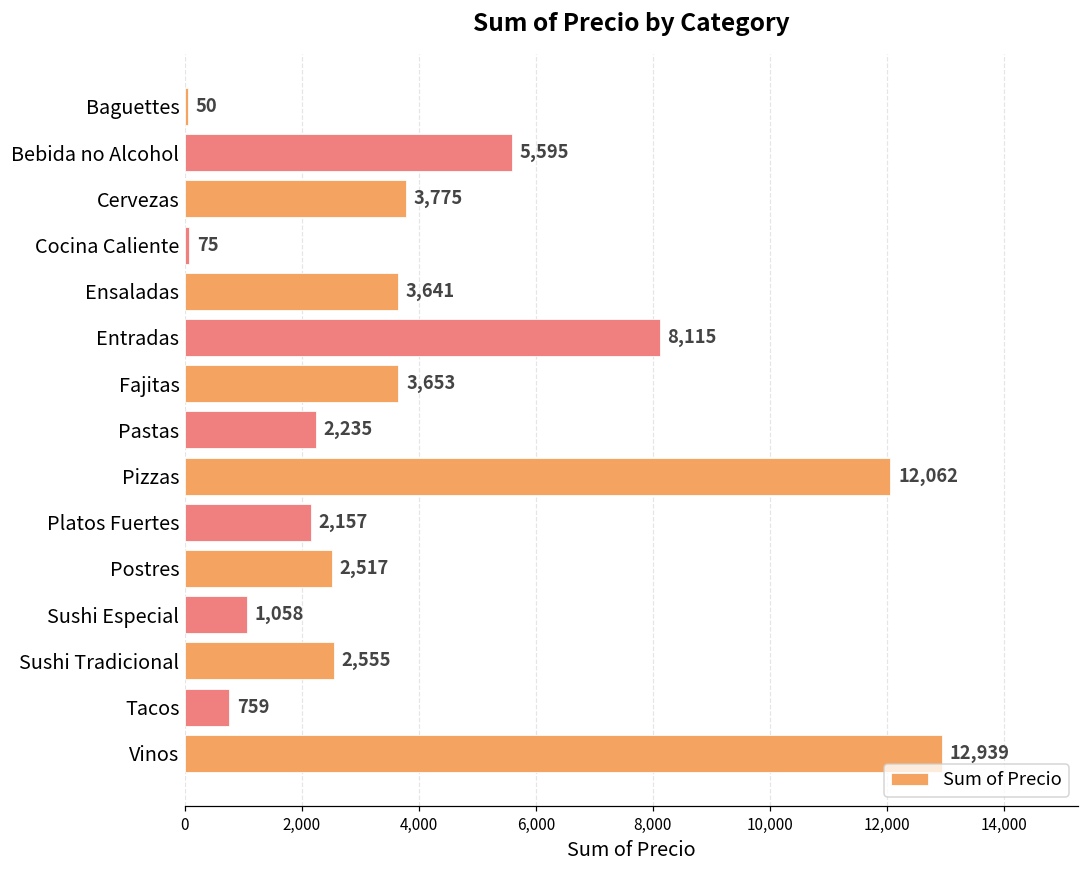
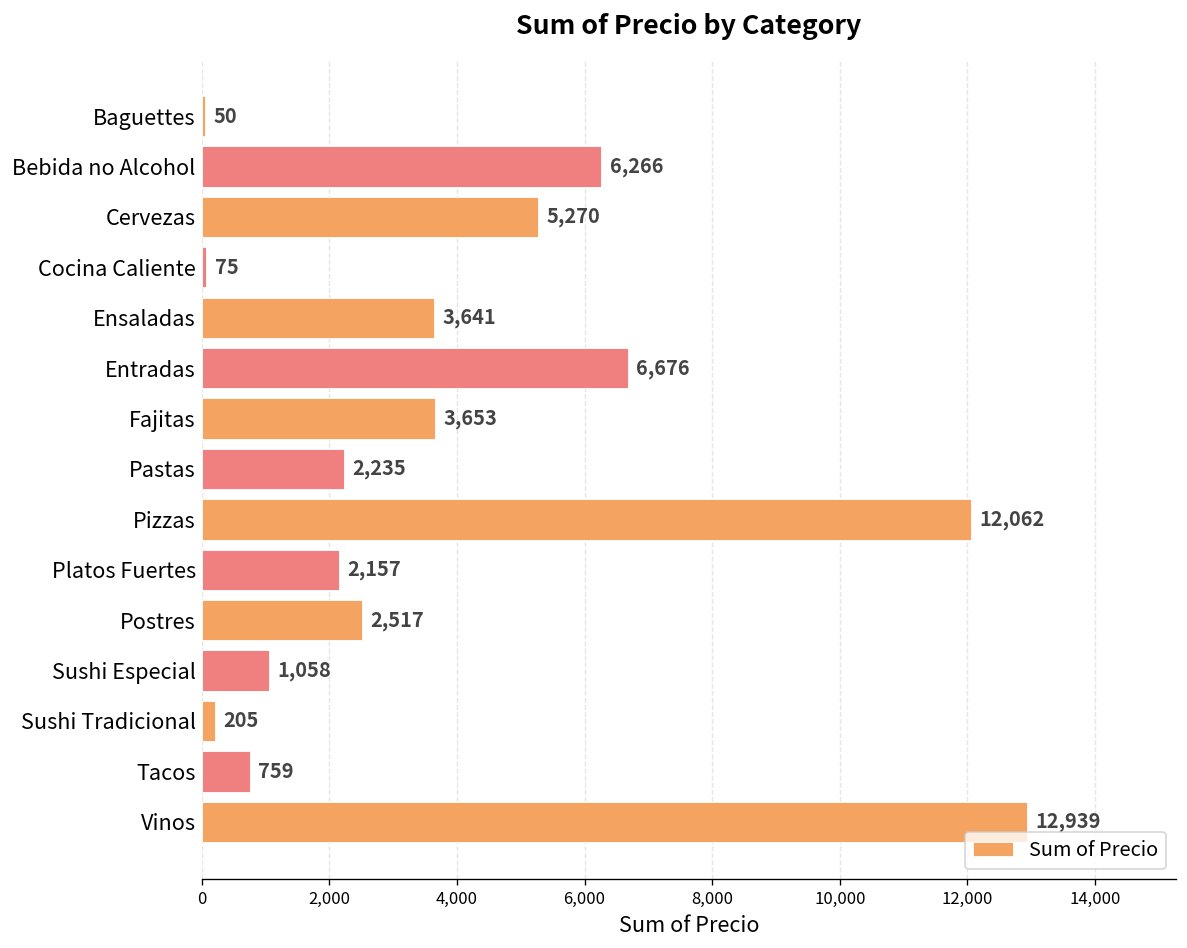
Bebida no Alcohol: 5,595 -> 6,266
Cervezas: 3,775 -> 5,270
Entradas: 8,115 -> 6,676
Sushi Tradicional: 2,555 -> 205
